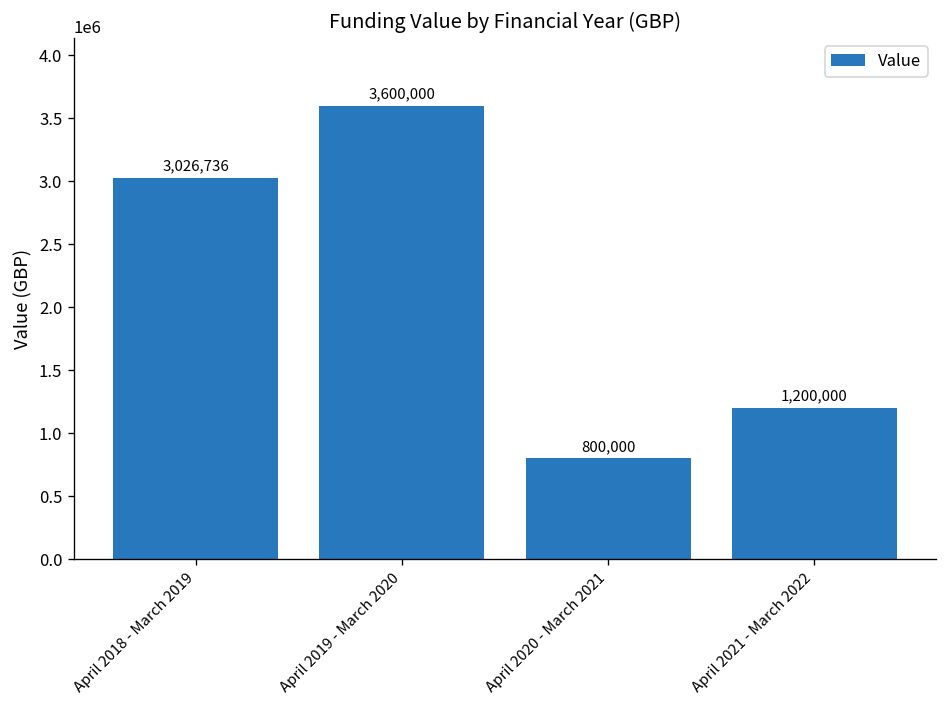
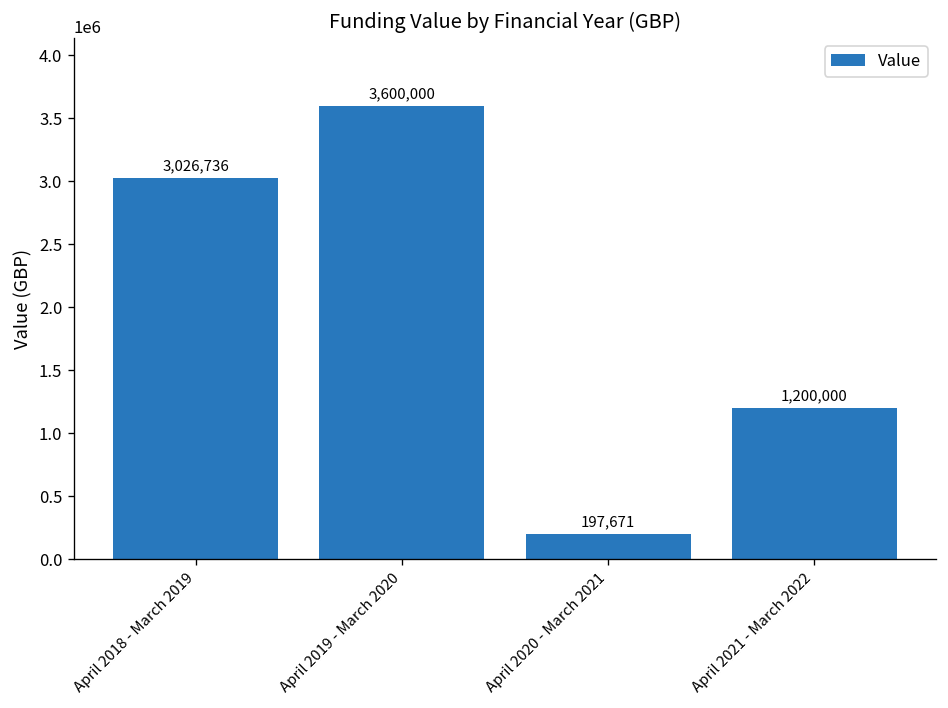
April 2020 - March 2021: 800,000 -> 197,671
